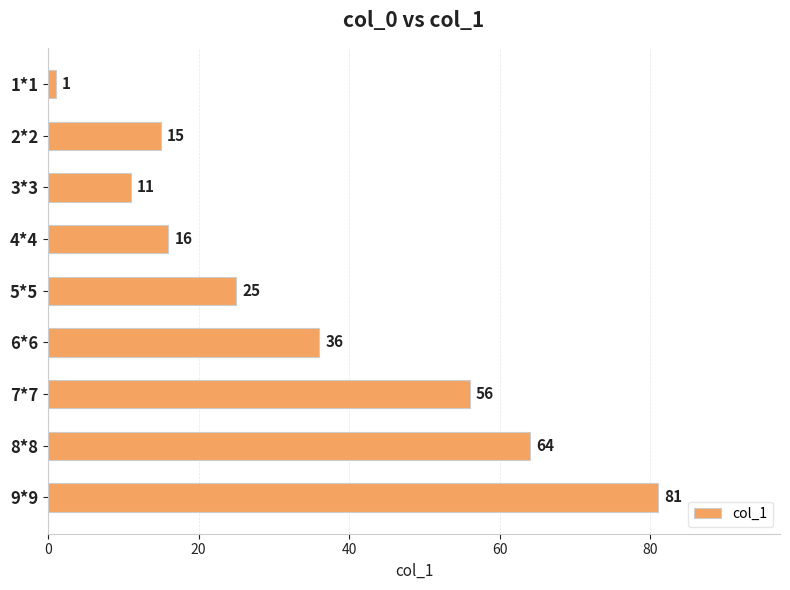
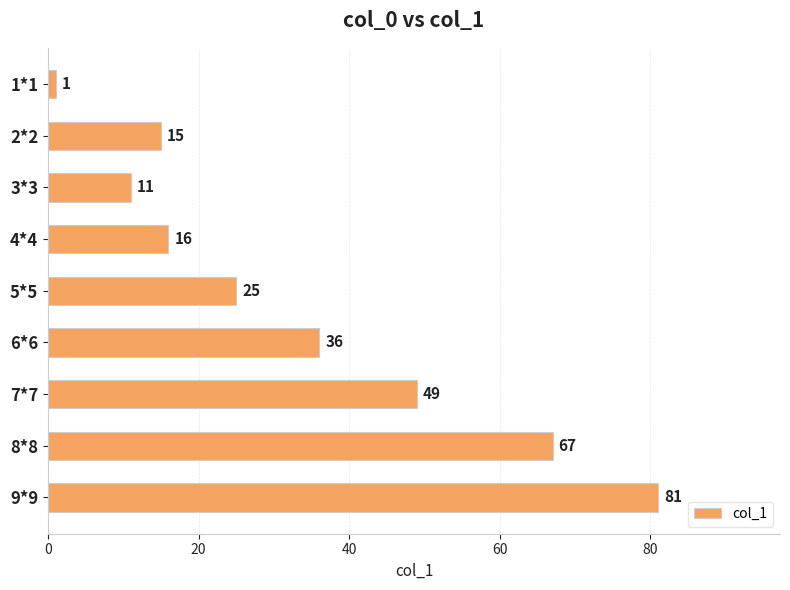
7*7: 56 -> 49
8*8: 64 -> 67
